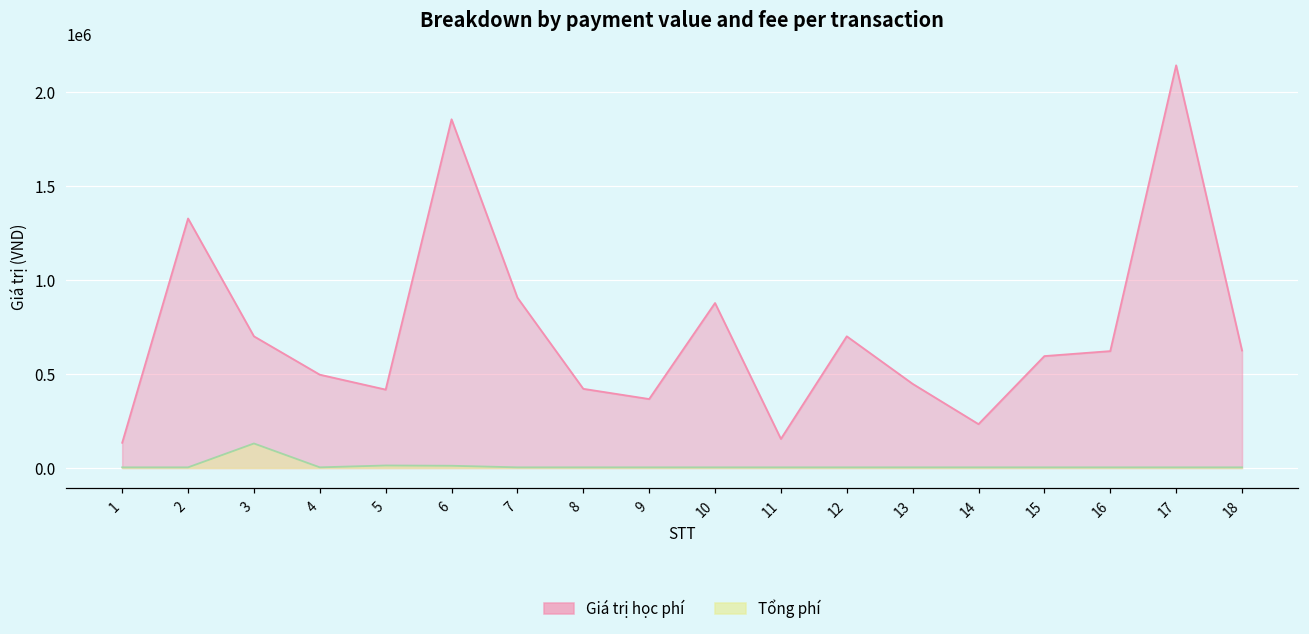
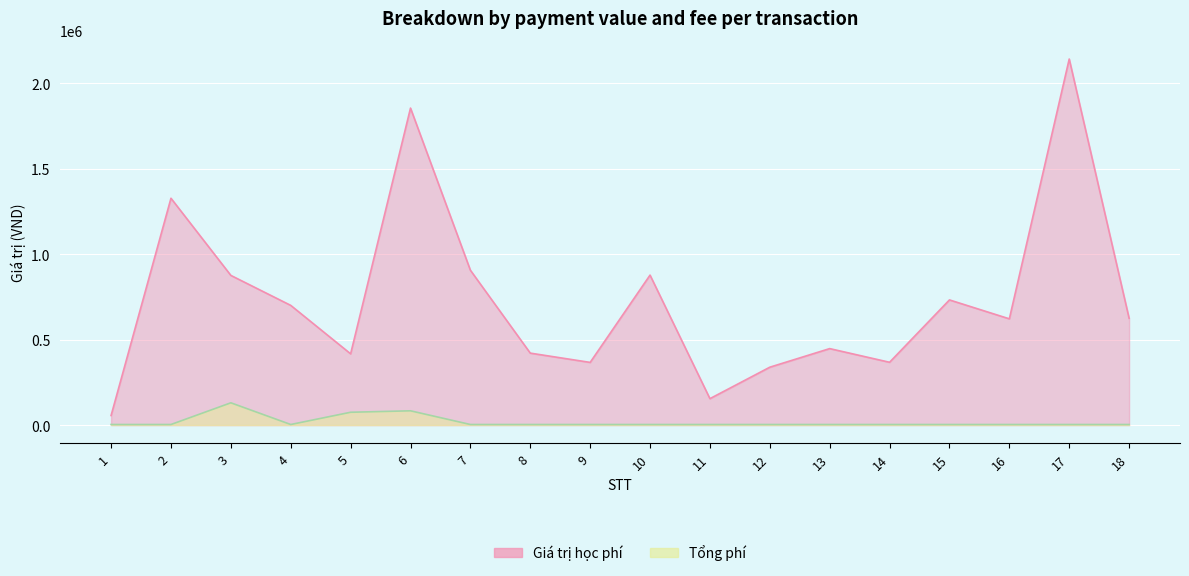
Giá trị học phí, 1: 130000 -> 60000
Giá trị học phí, 3: 700000 -> 880000
Giá trị học phí, 4: 500000 -> 700000
Tổng phí, 5: 10000 -> 70000
Tổng phí, 6: 10000 -> 80000
Giá trị học phí, 12: 700000 -> 340000
Giá trị học phí, 14: 230000 -> 370000
Giá trị học phí, 15: 590000 -> 730000
